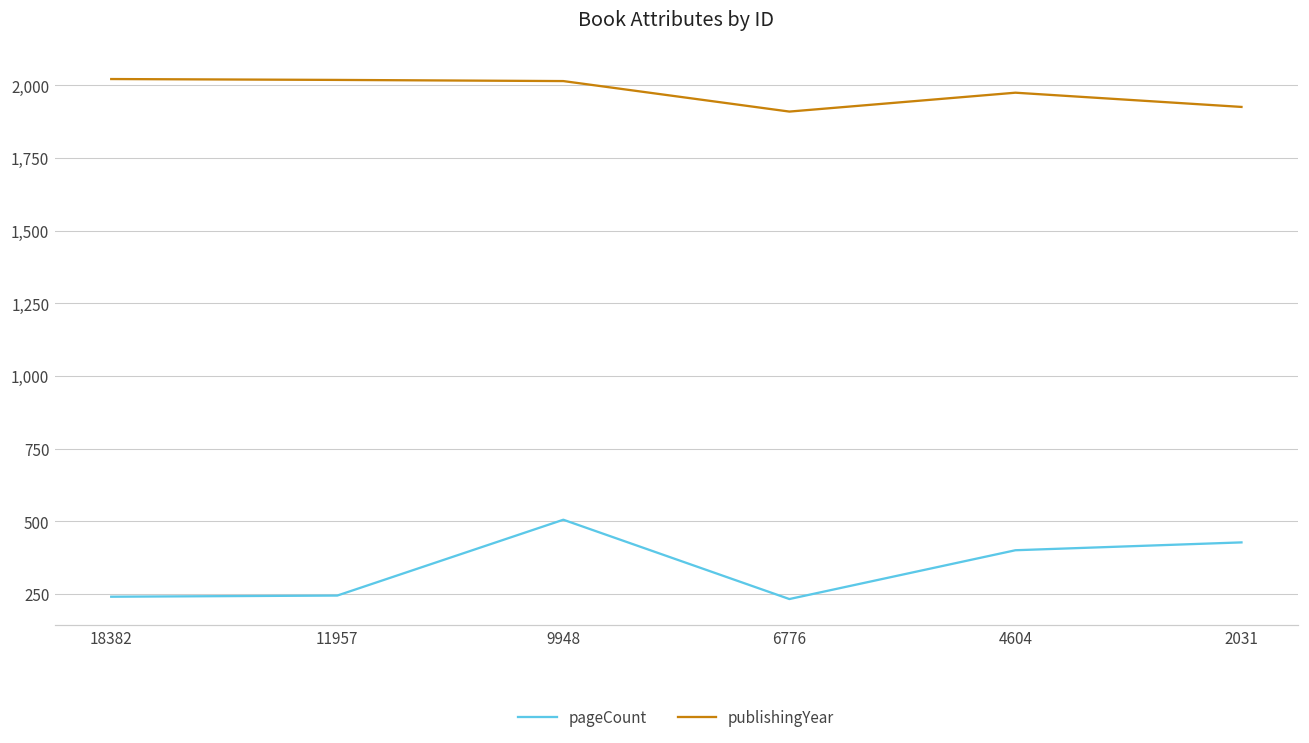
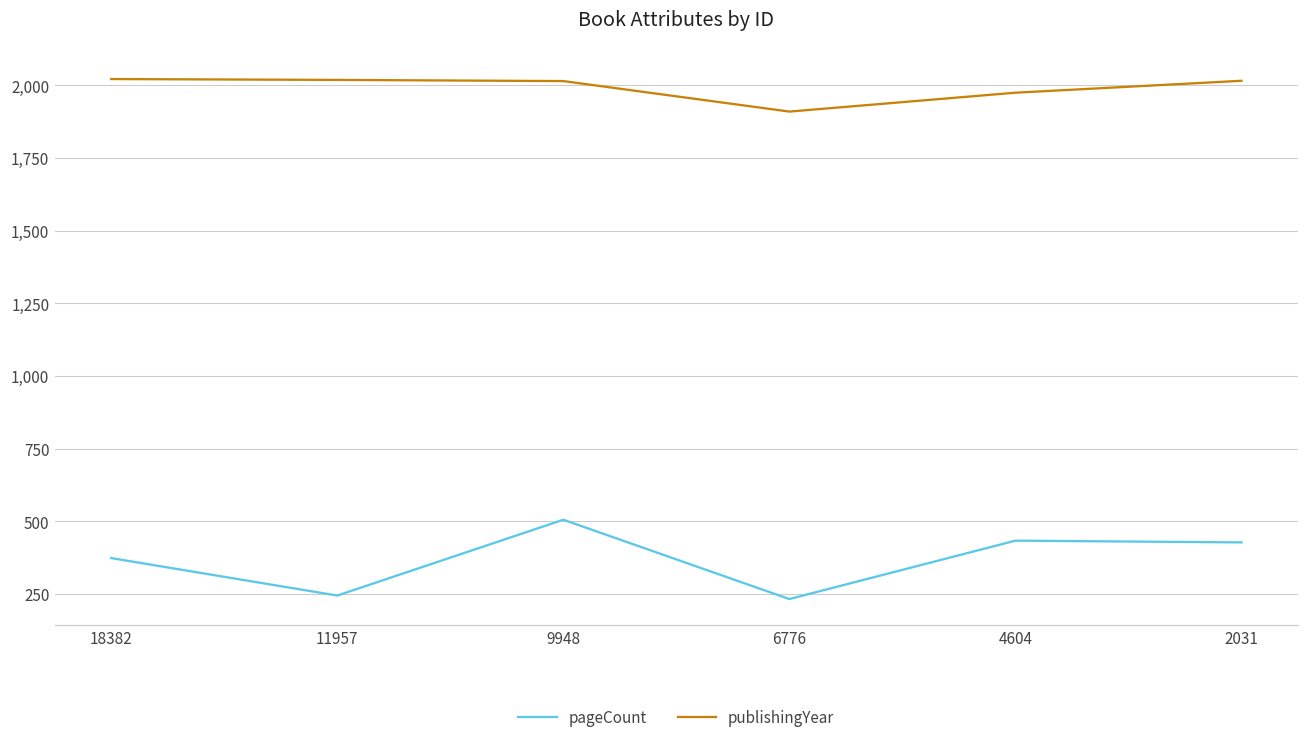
pageCount, 18382: 240 -> 370
pageCount, 4604: 400 -> 430
publishingYear, 2031: 1,930 -> 2,020
